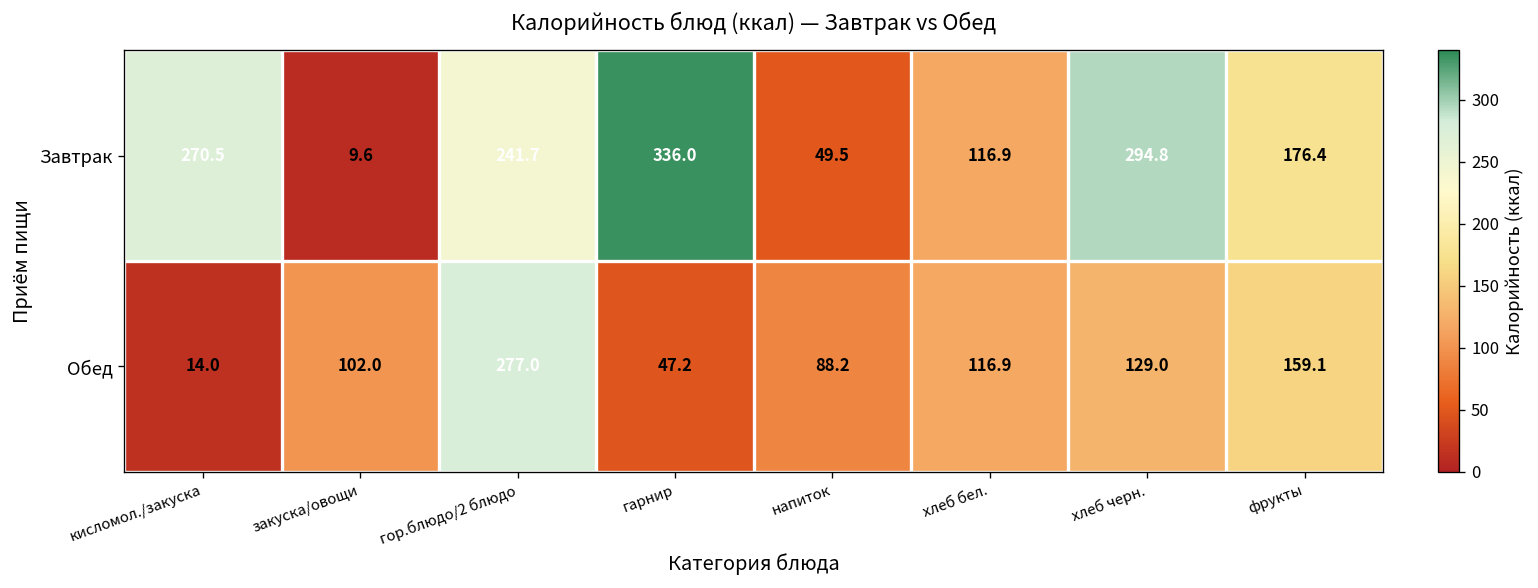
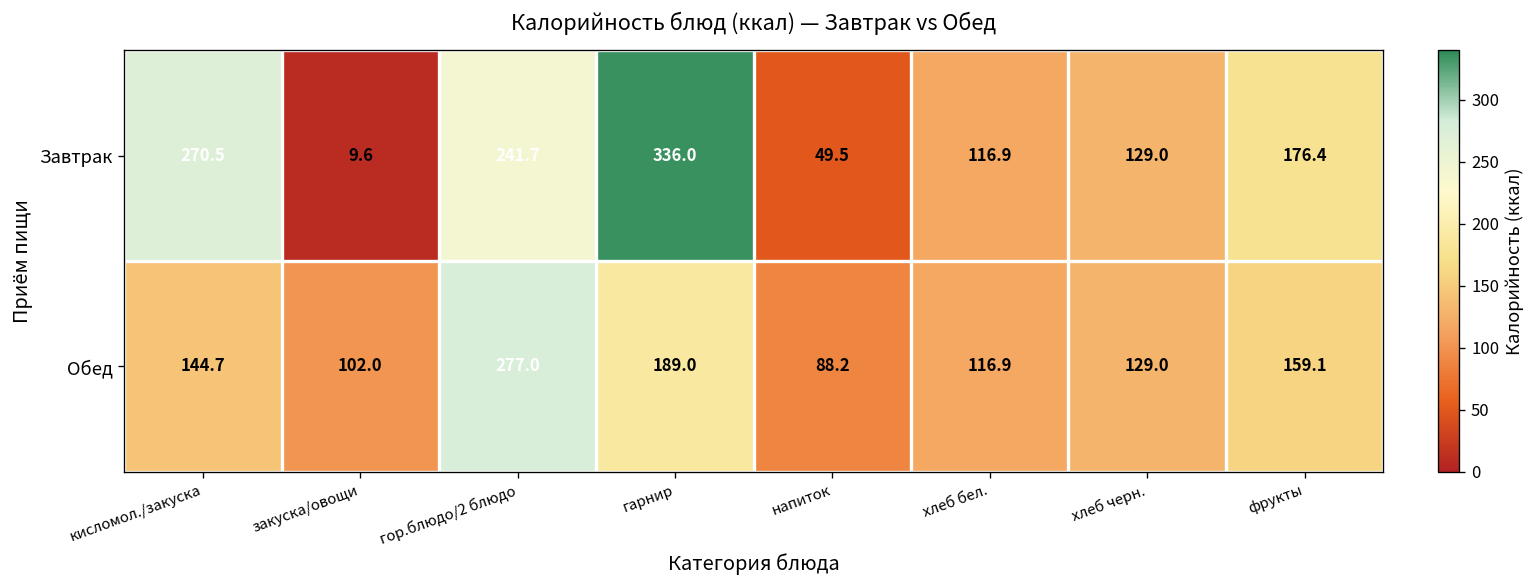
Завтрак, хлеб черн.: 294.8 -> 129.0
Обед, кисломол./закуска: 14.0 -> 144.7
Обед, гарнир: 47.2 -> 189.0
